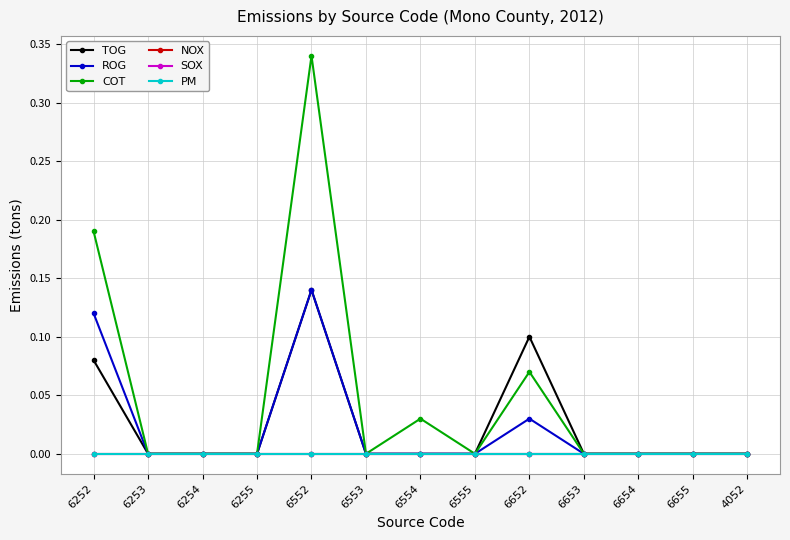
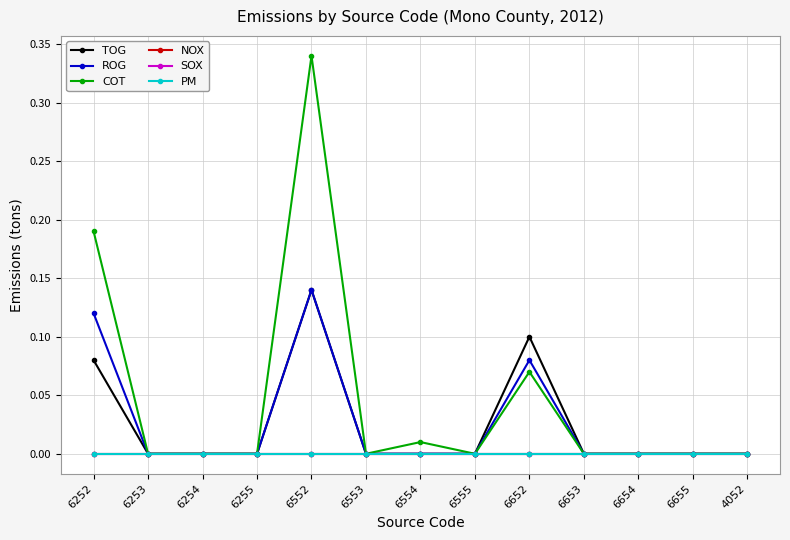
COT, 6554: 0.03 -> 0.01
ROG, 6652: 0.03 -> 0.08
